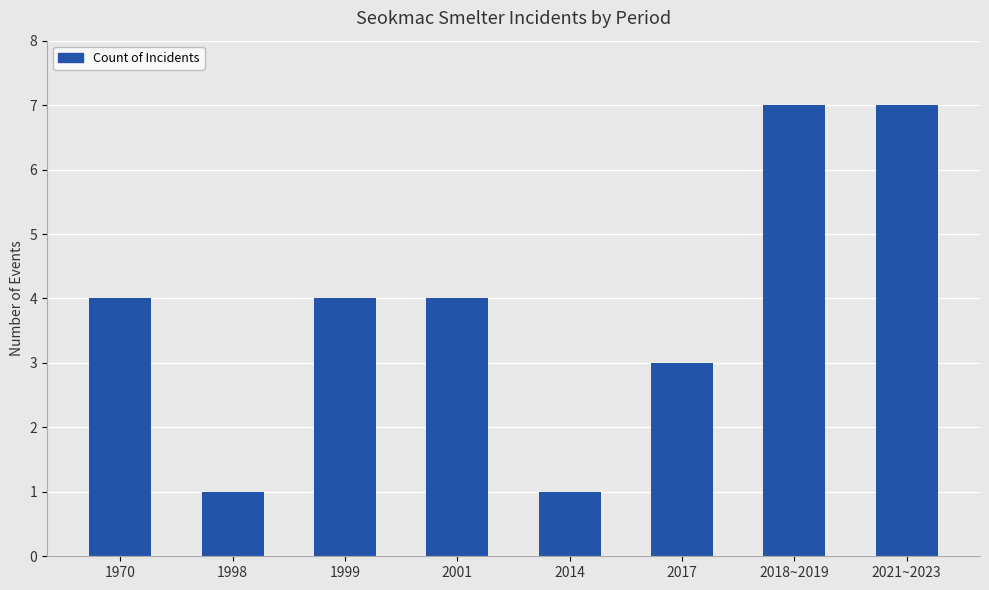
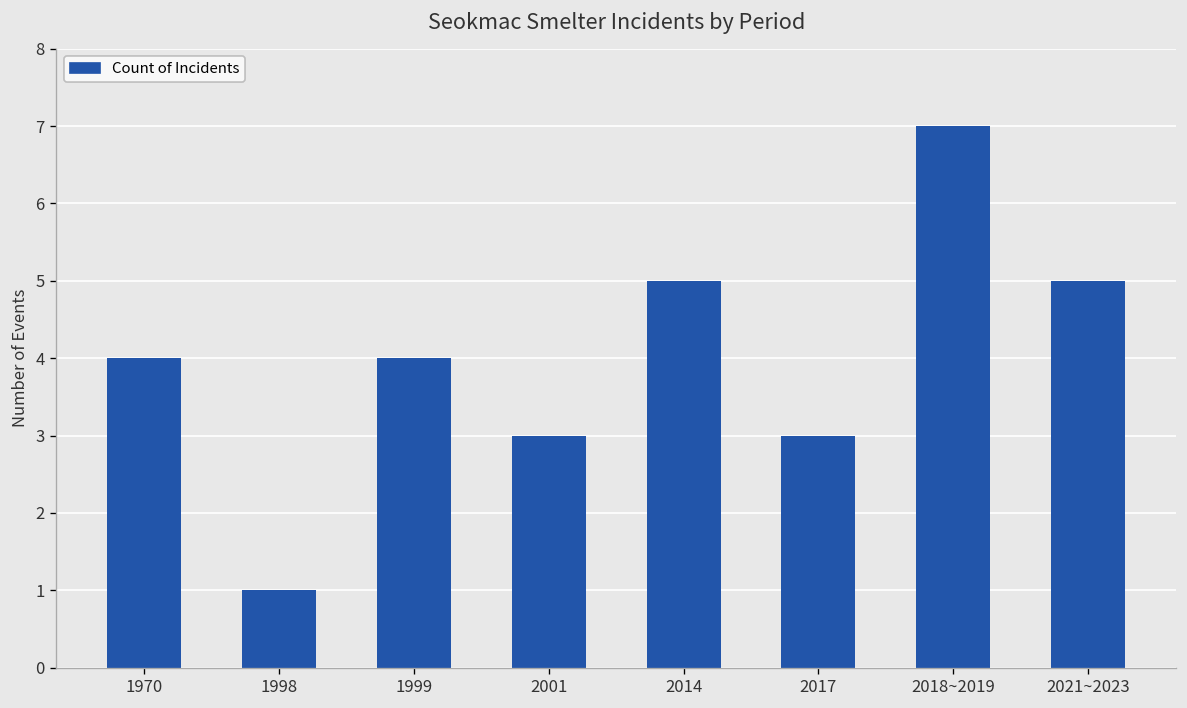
2001: 4 -> 3
2014: 1 -> 5
2021~2023: 7 -> 5
